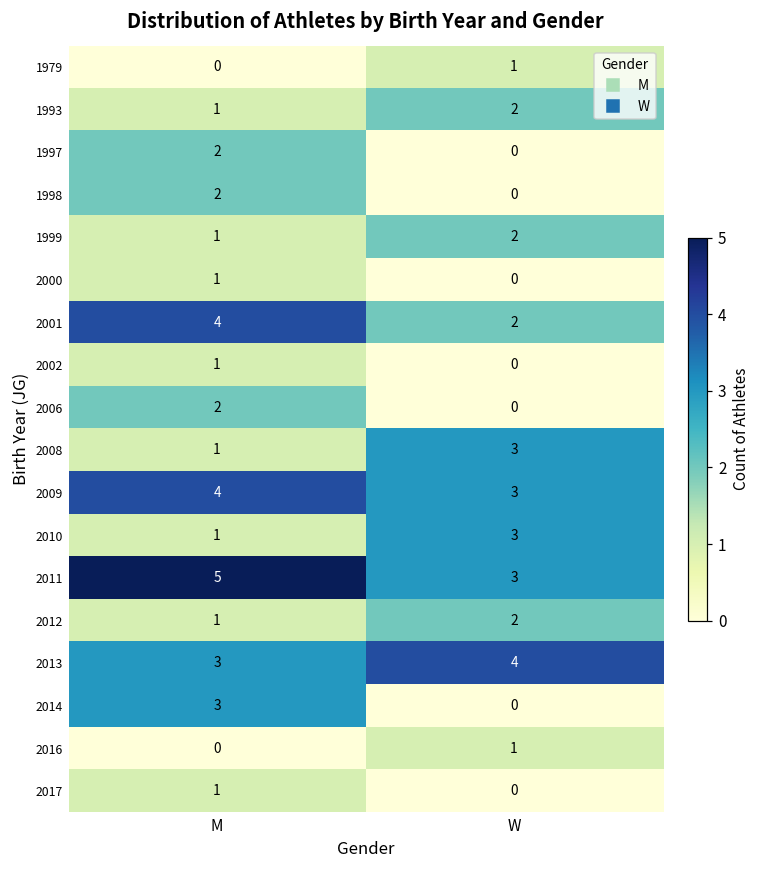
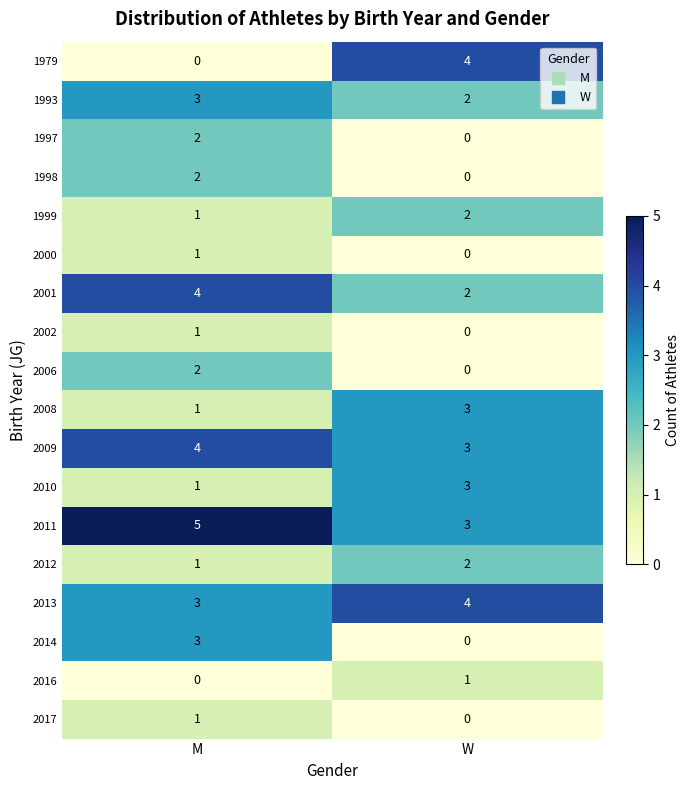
1979, W: 1 -> 4
1993, M: 1 -> 3
